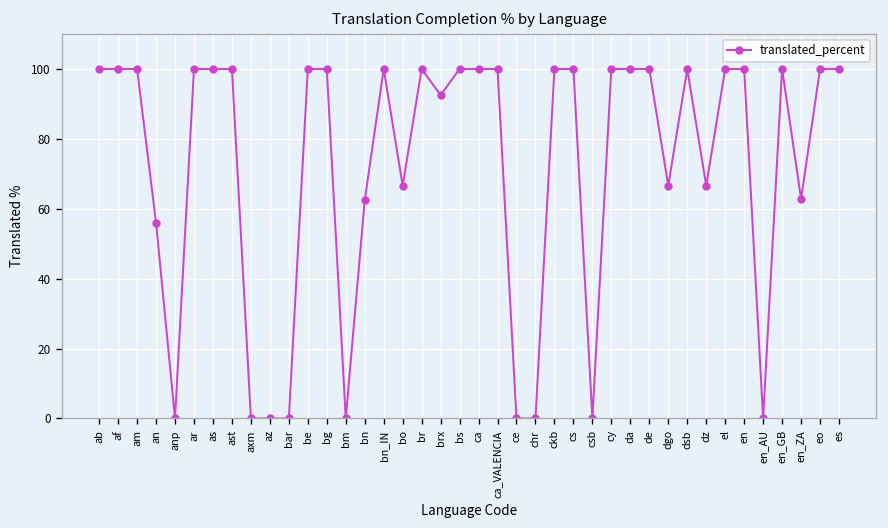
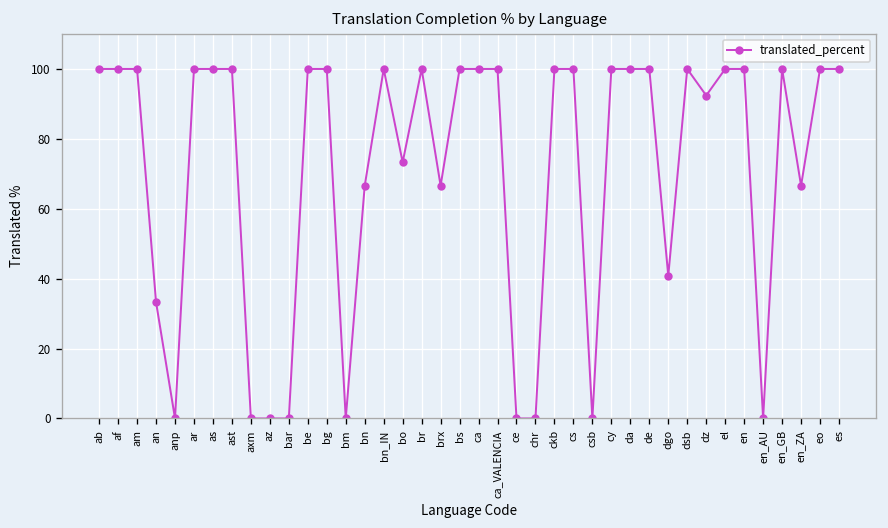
an: 56 -> 33
bn: 62 -> 67
bo: 67 -> 73
brx: 93 -> 67
dgo: 67 -> 41
dz: 67 -> 92
en_ZA: 63 -> 67
